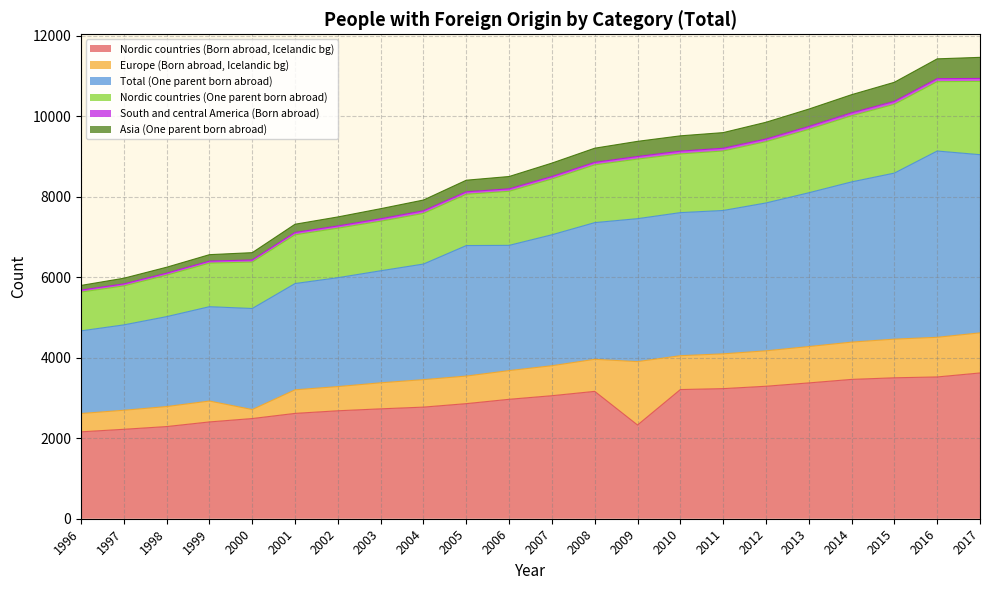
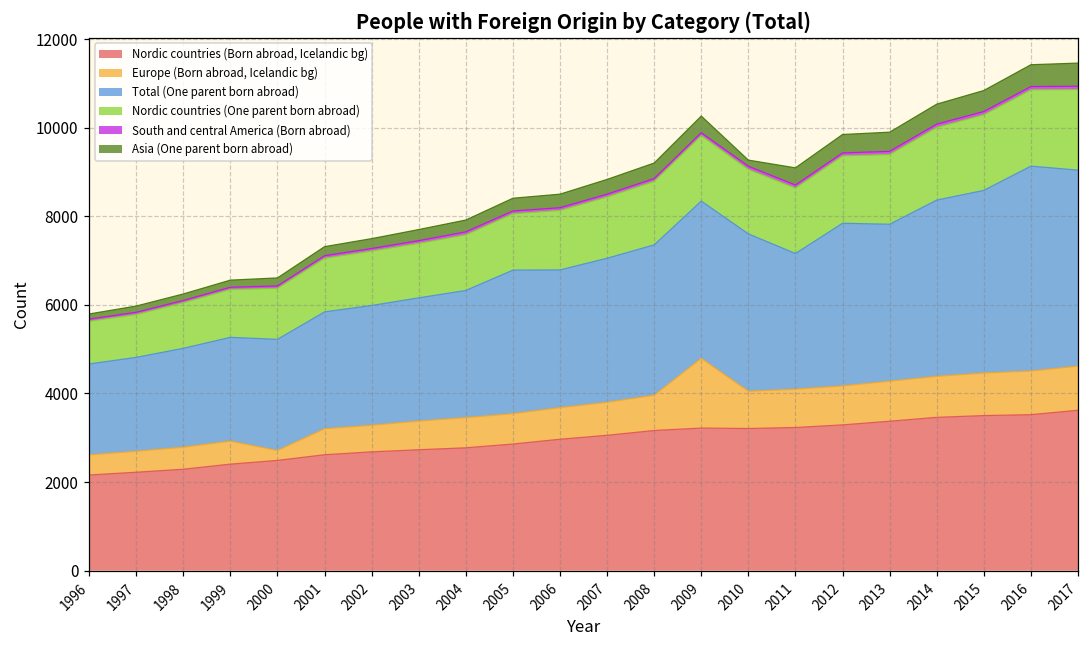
Nordic countries (Born abroad, Icelandic bg), 2009: 2300 -> 3200
Asia (One parent born abroad), 2010: 400 -> 100
Total (One parent born abroad), 2011: 3600 -> 3100
Total (One parent born abroad), 2013: 3800 -> 3500
